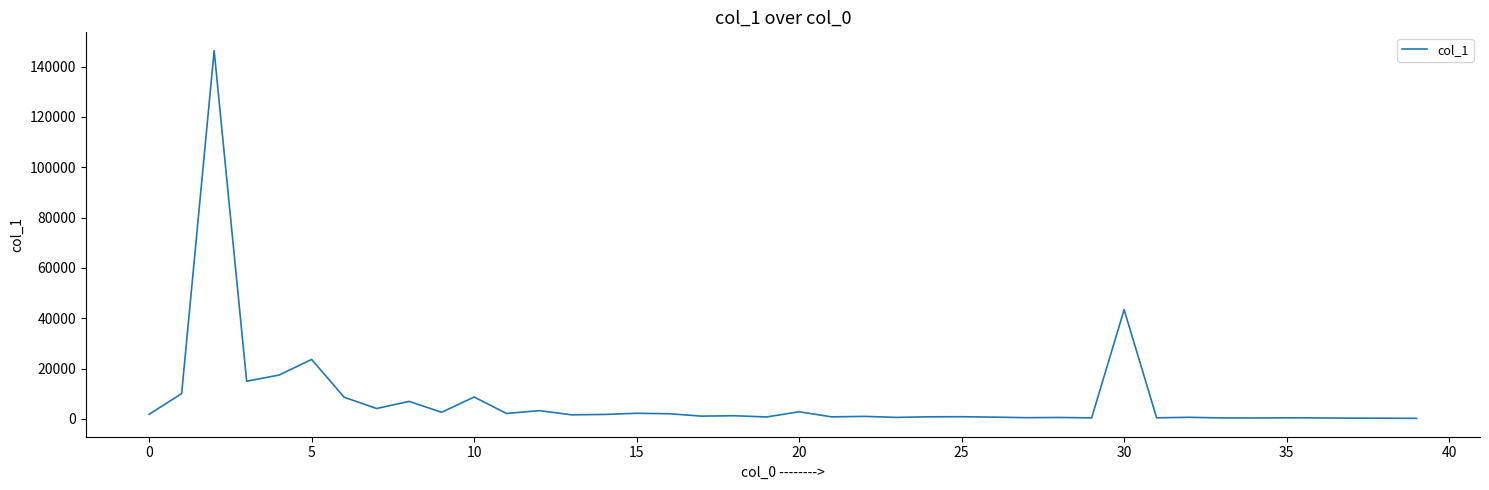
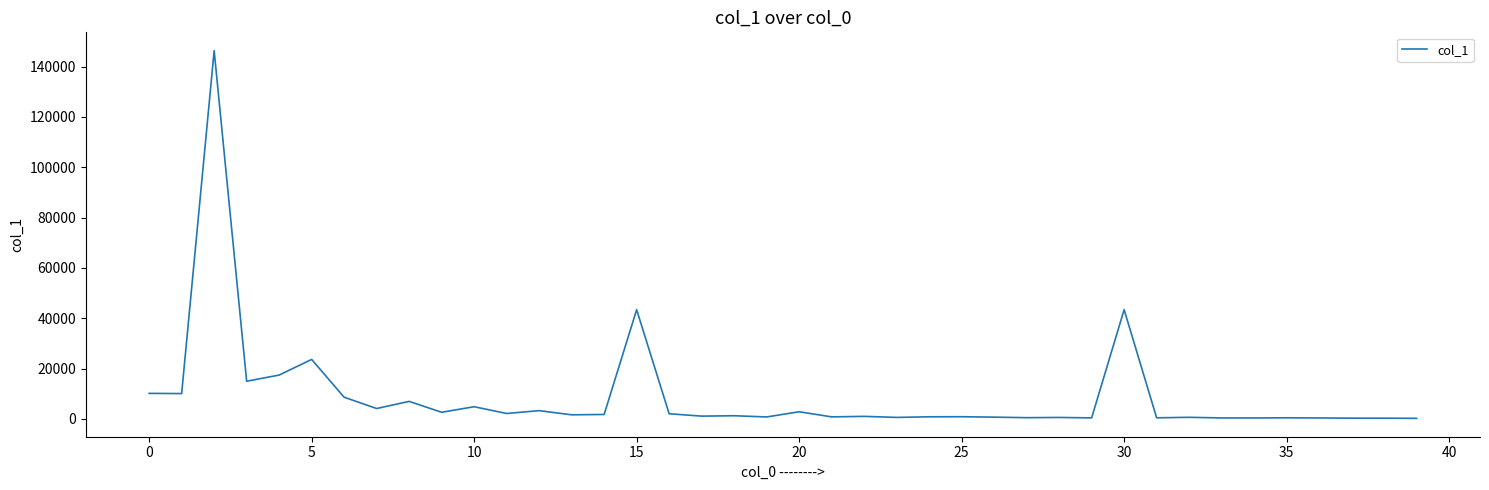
0: 2000 -> 10000
10: 9000 -> 5000
15: 2000 -> 43000
